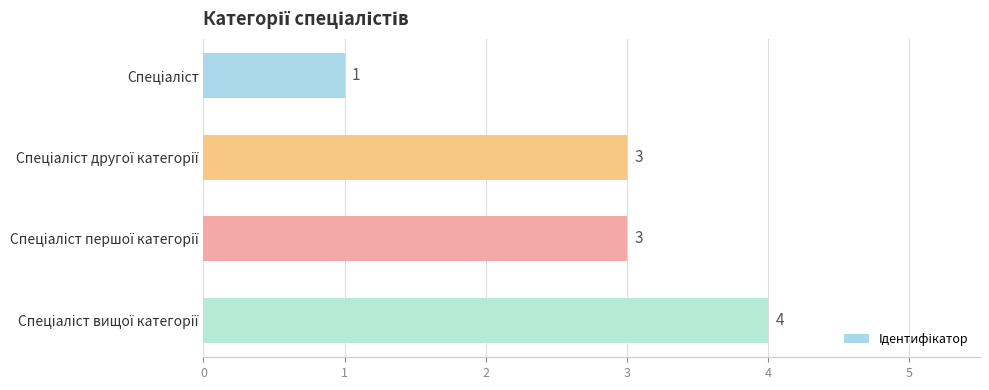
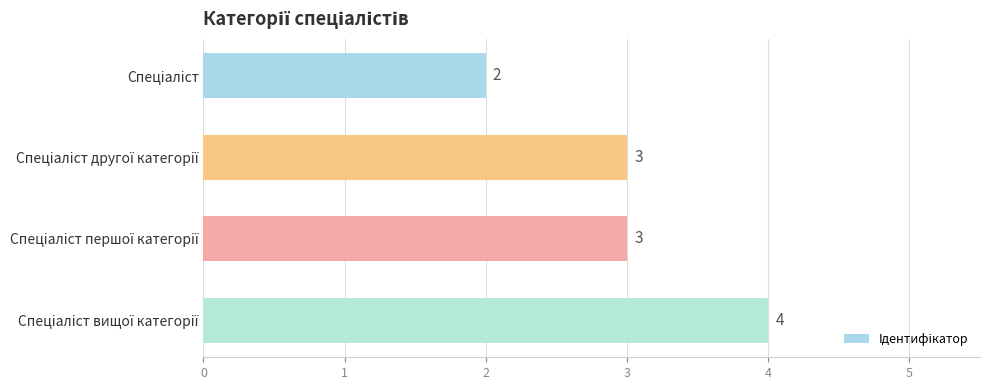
Спеціаліст: 1 -> 2
